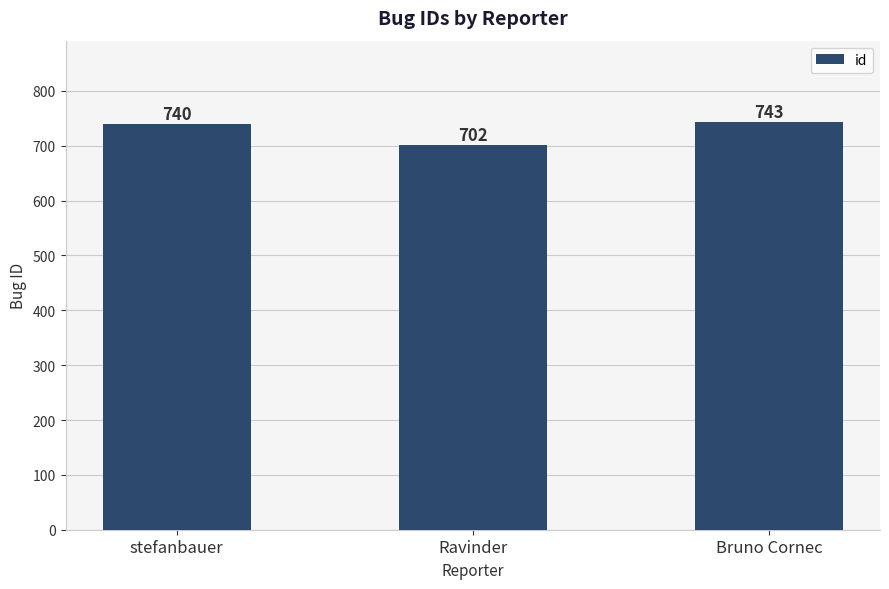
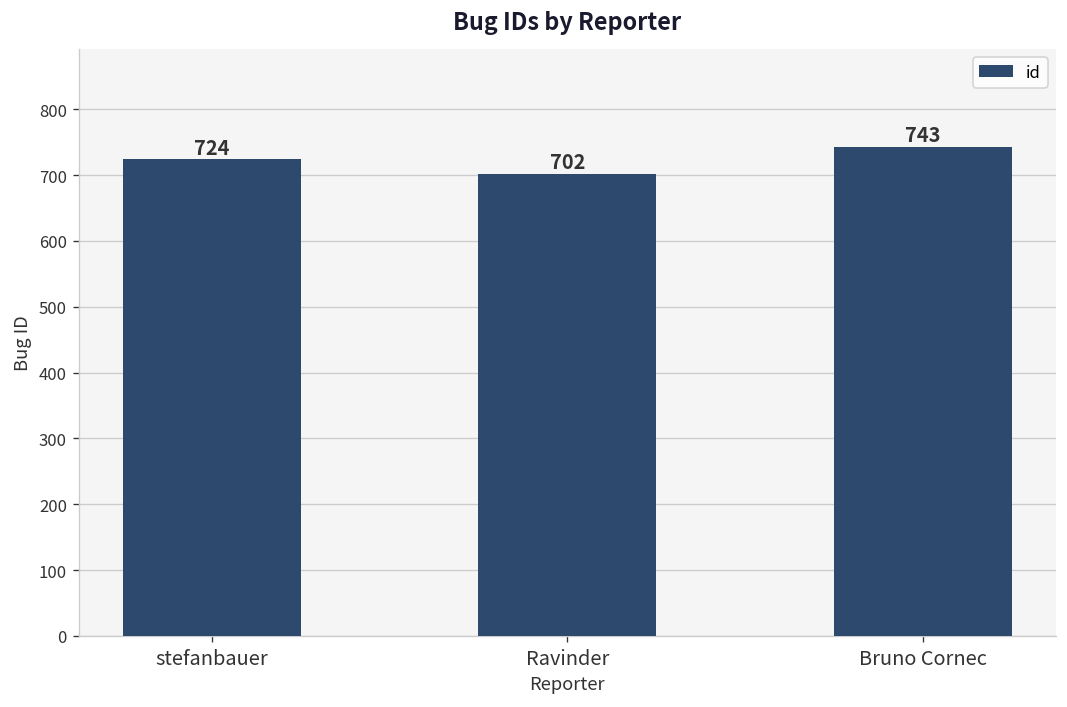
stefanbauer: 740 -> 724
